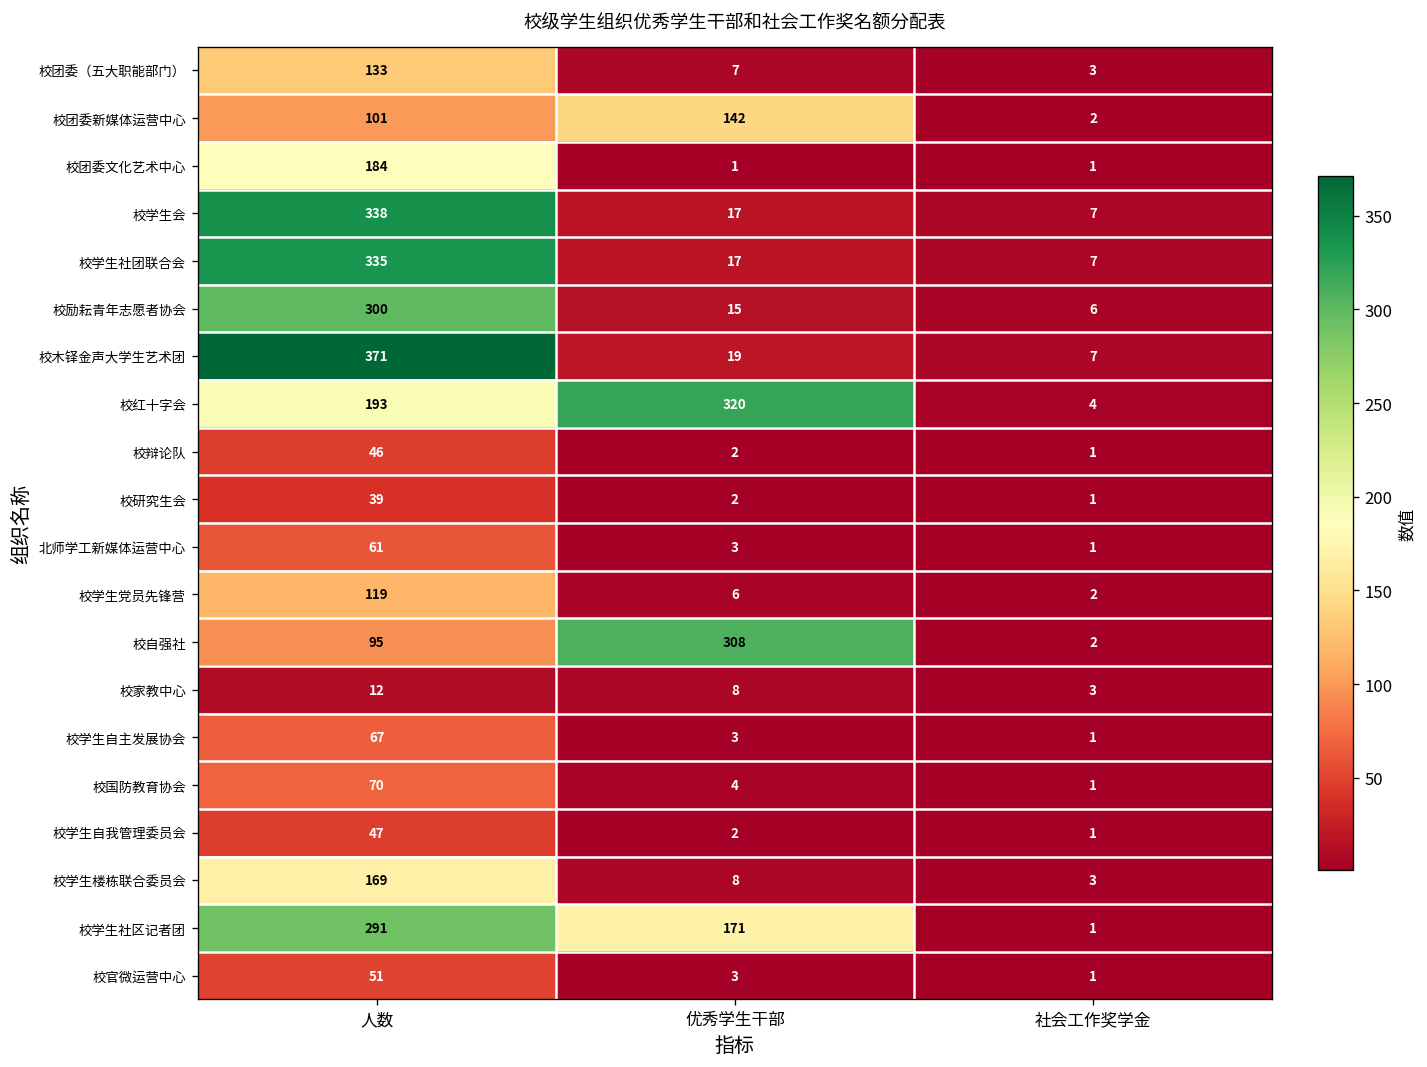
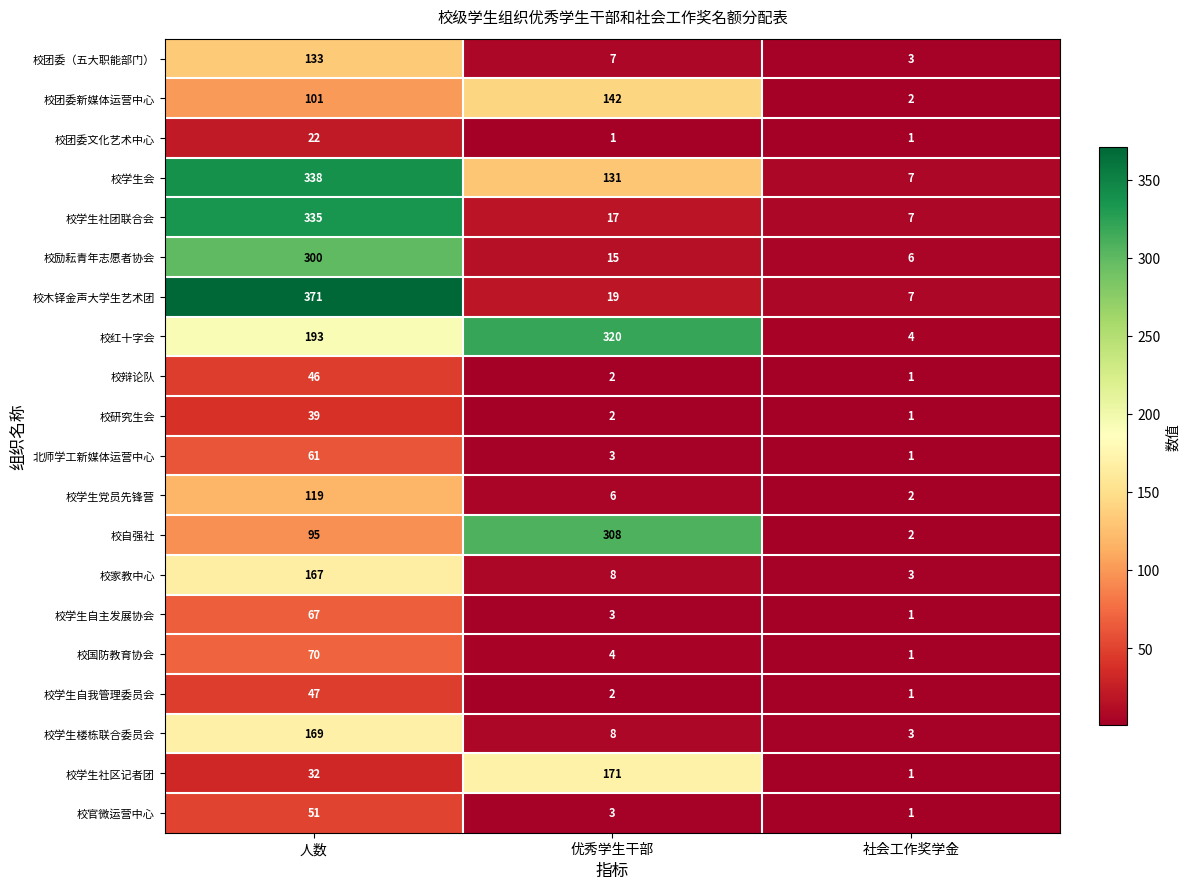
校团委文化艺术中心, 人数: 184 -> 22
校学生会, 优秀学生干部: 17 -> 131
校家教中心, 人数: 12 -> 167
校学生社区记者团, 人数: 291 -> 32
